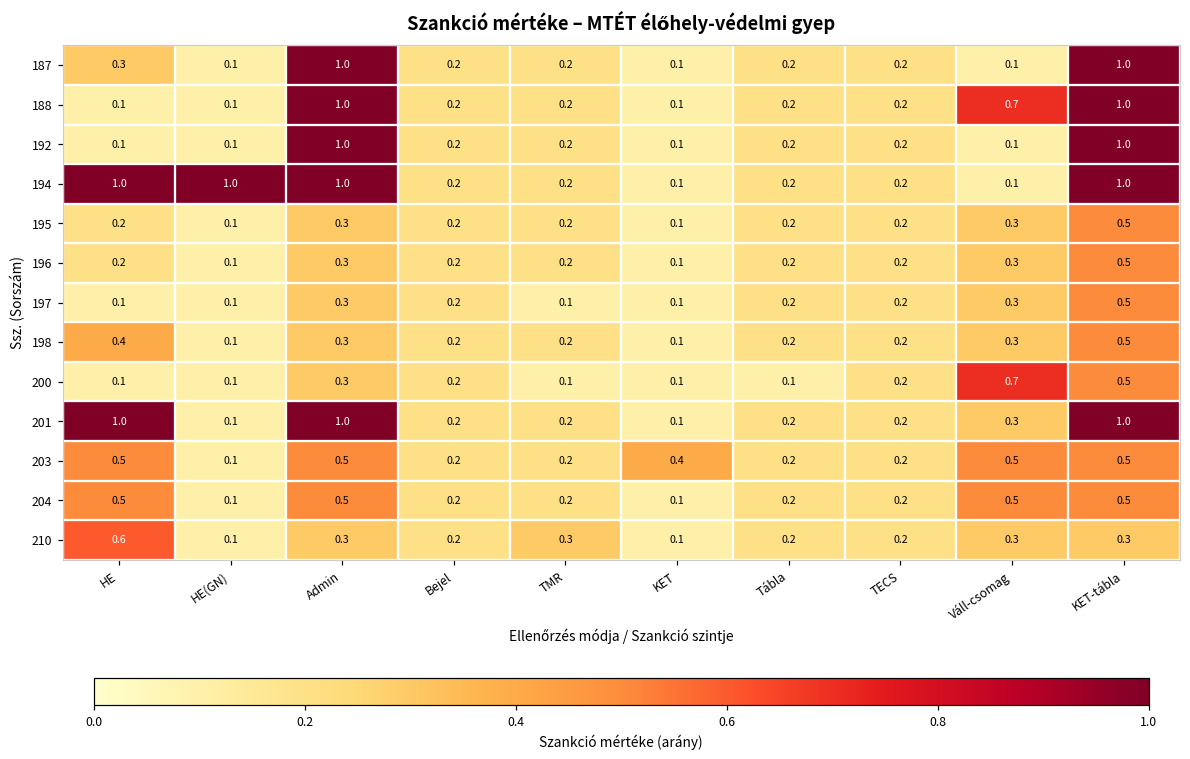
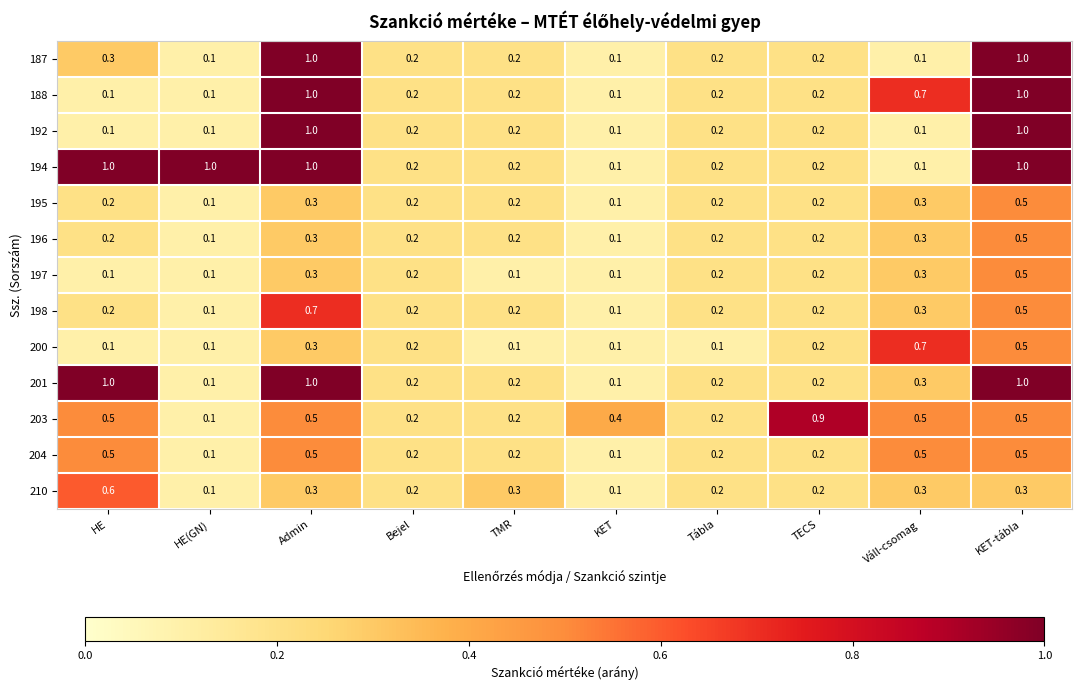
198, HE: 0.4 -> 0.2
198, Admin: 0.3 -> 0.7
203, TECS: 0.2 -> 0.9
